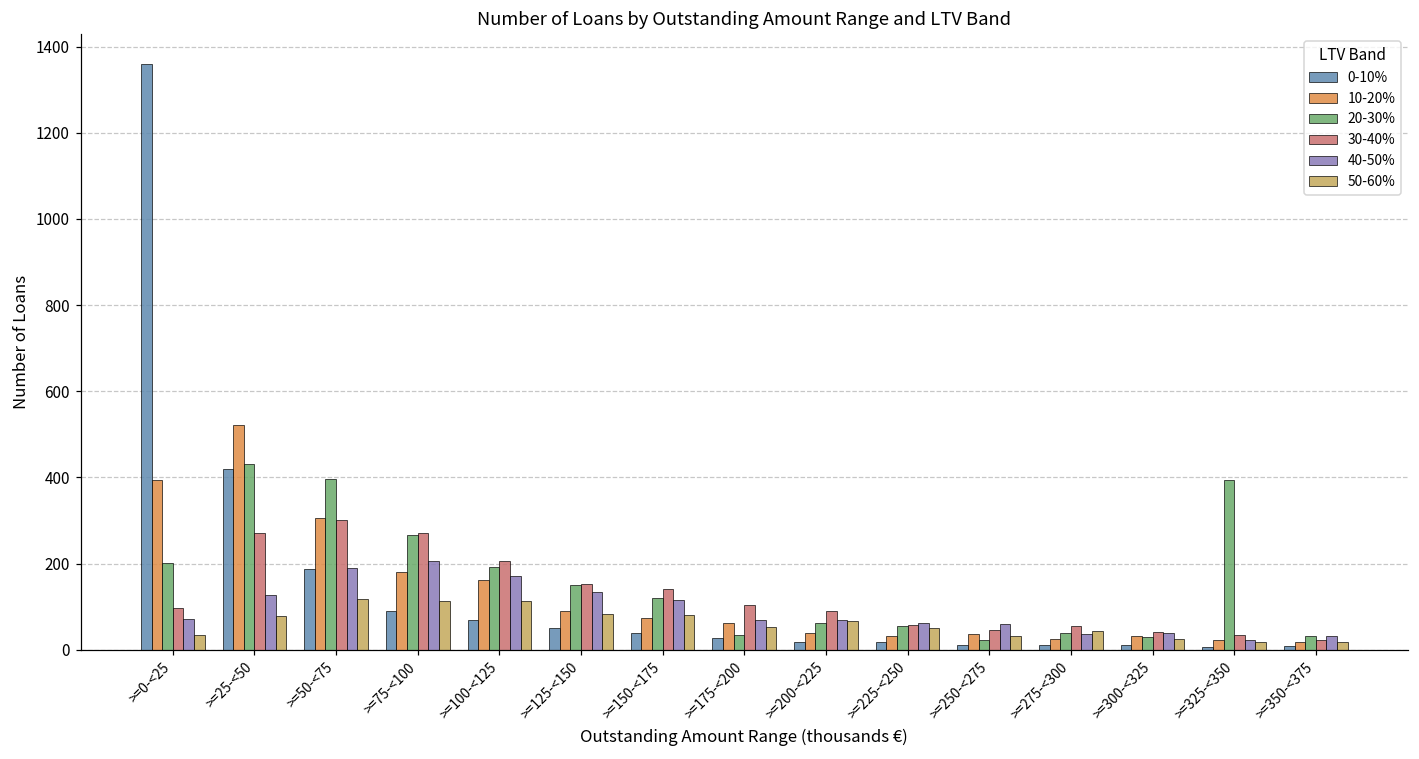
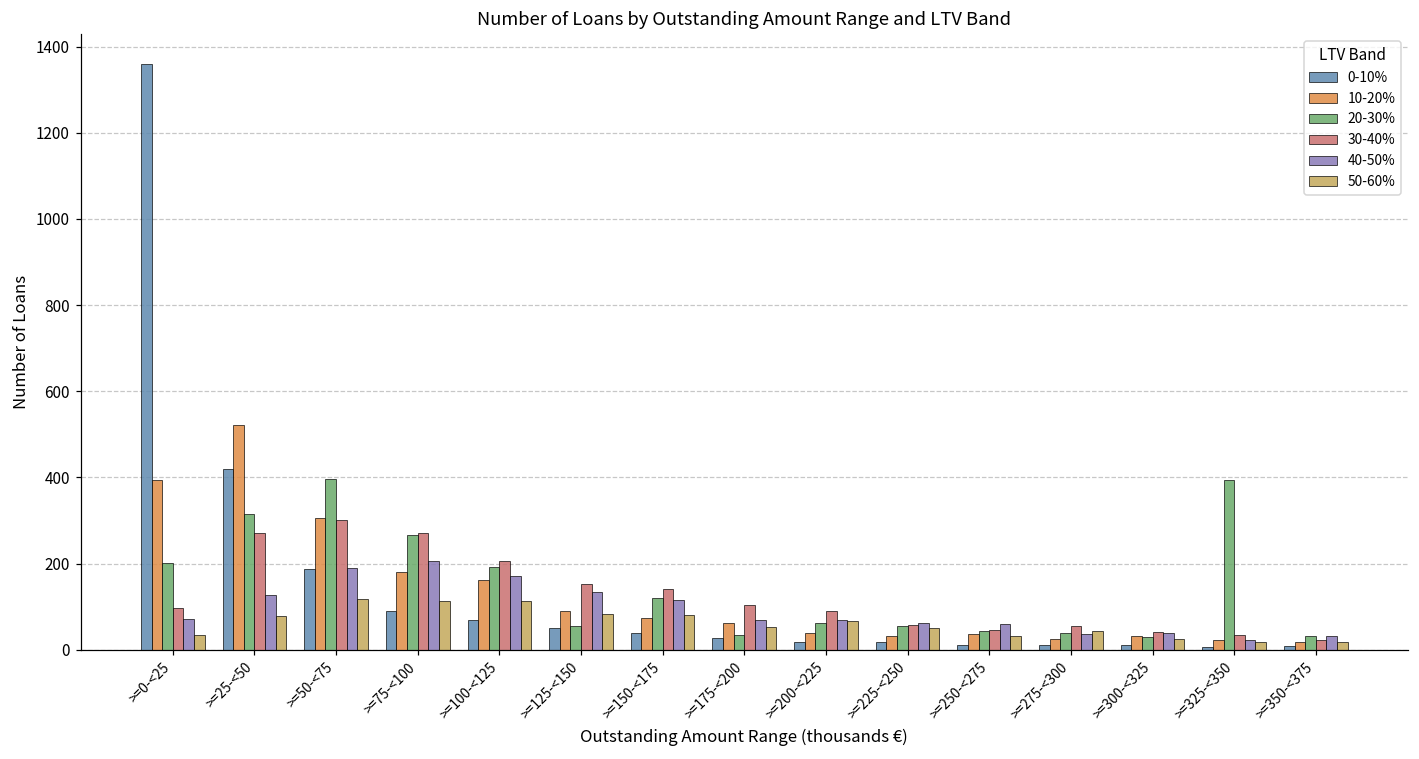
20-30%, >=25-<50: 430 -> 320
20-30%, >=125-<150: 150 -> 60
20-30%, >=250-<275: 20 -> 40
